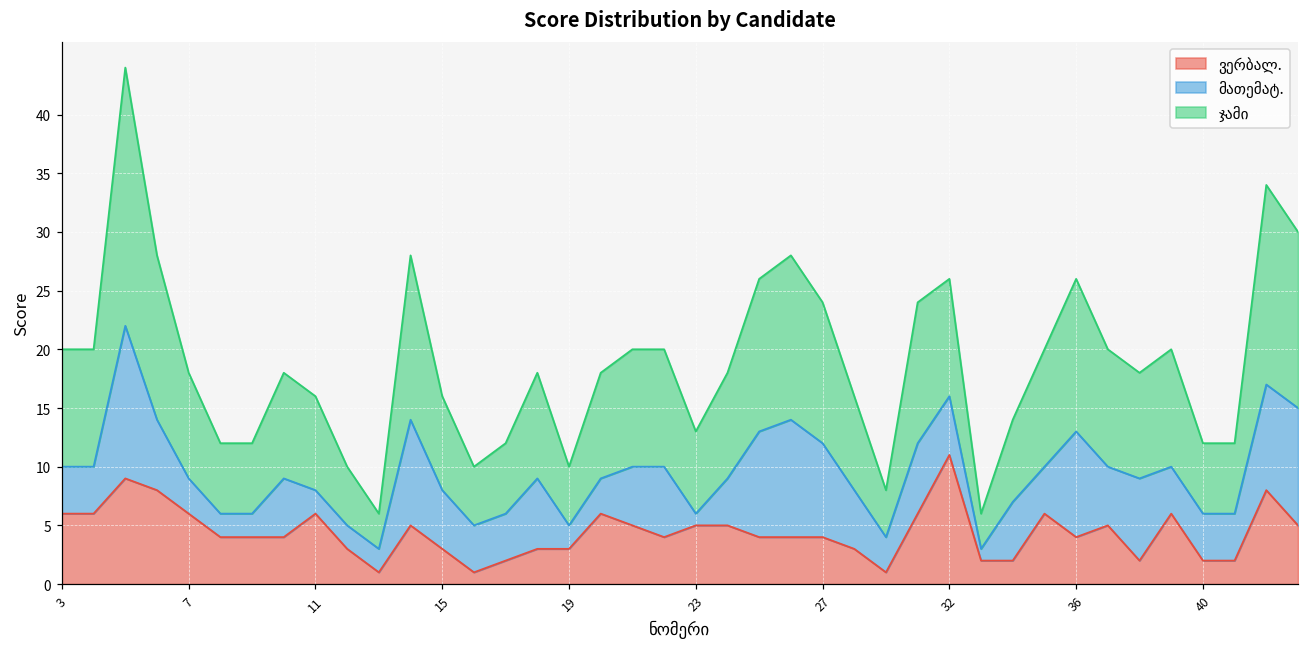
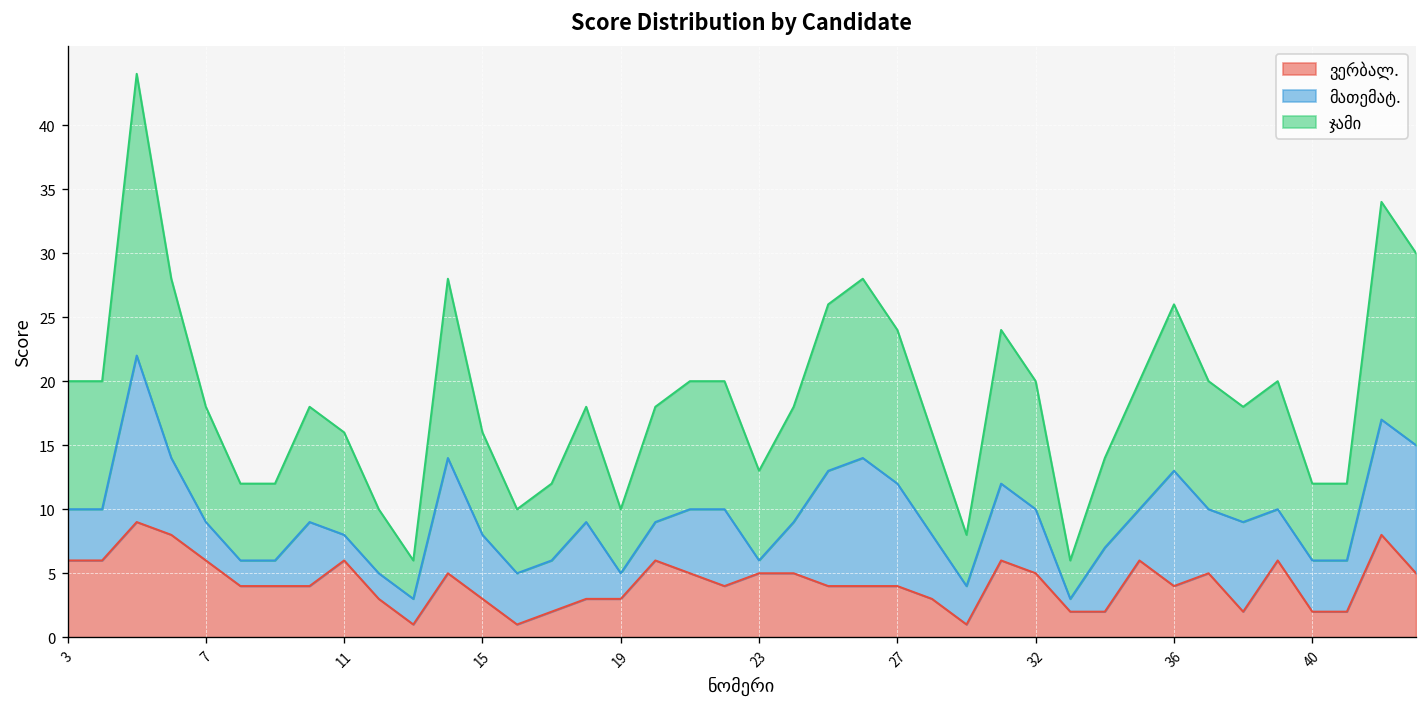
ვერბალ., 32: 11 -> 5
